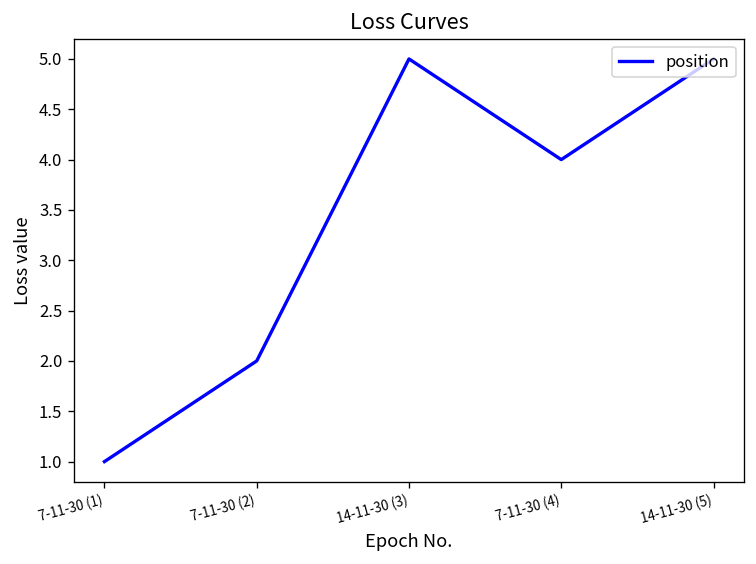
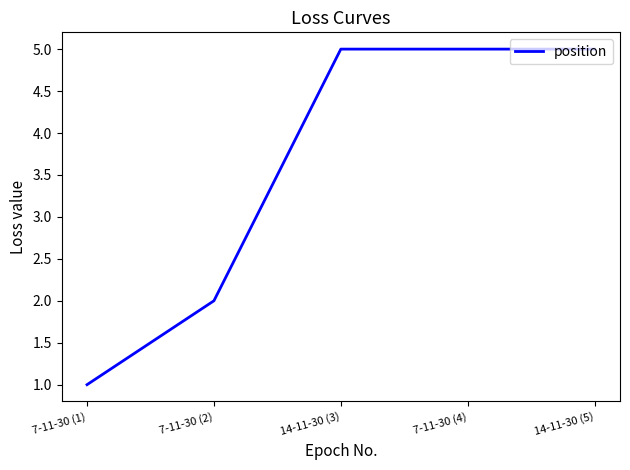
7-11-30 (4): 4 -> 5
